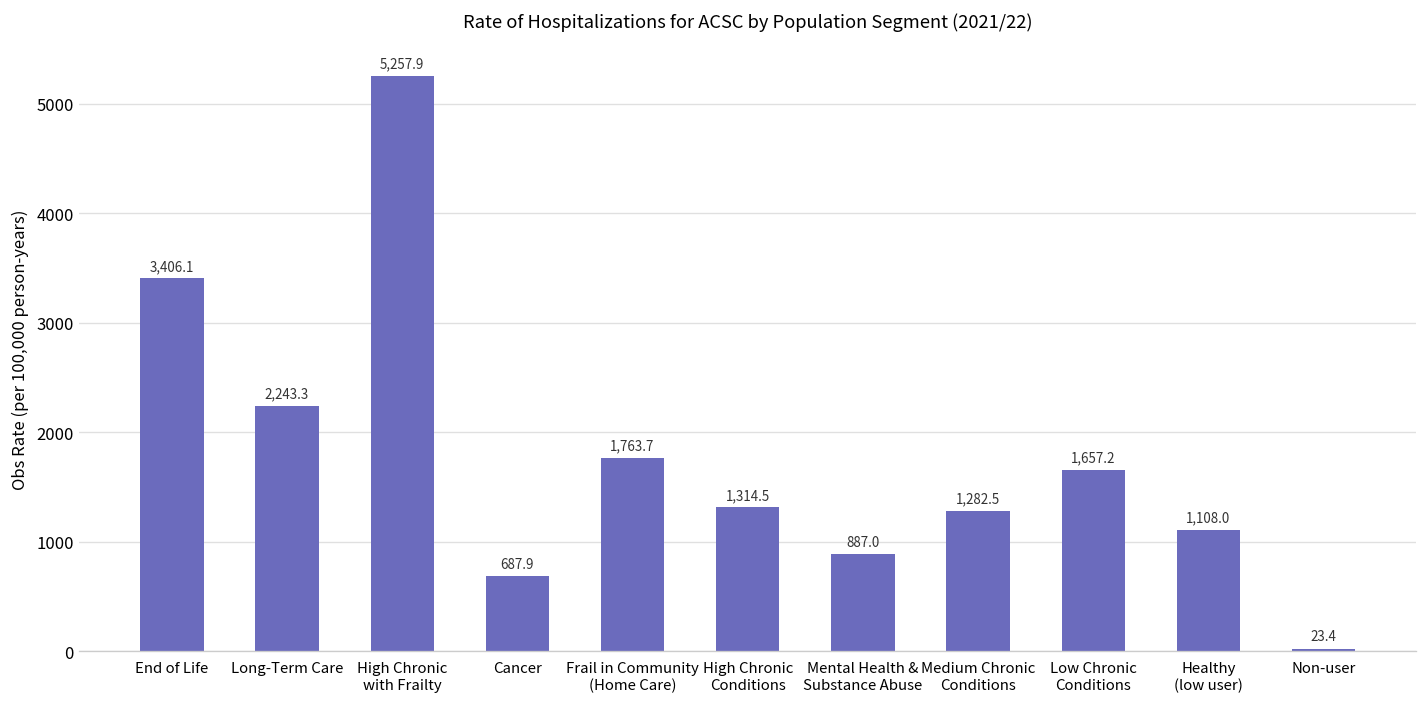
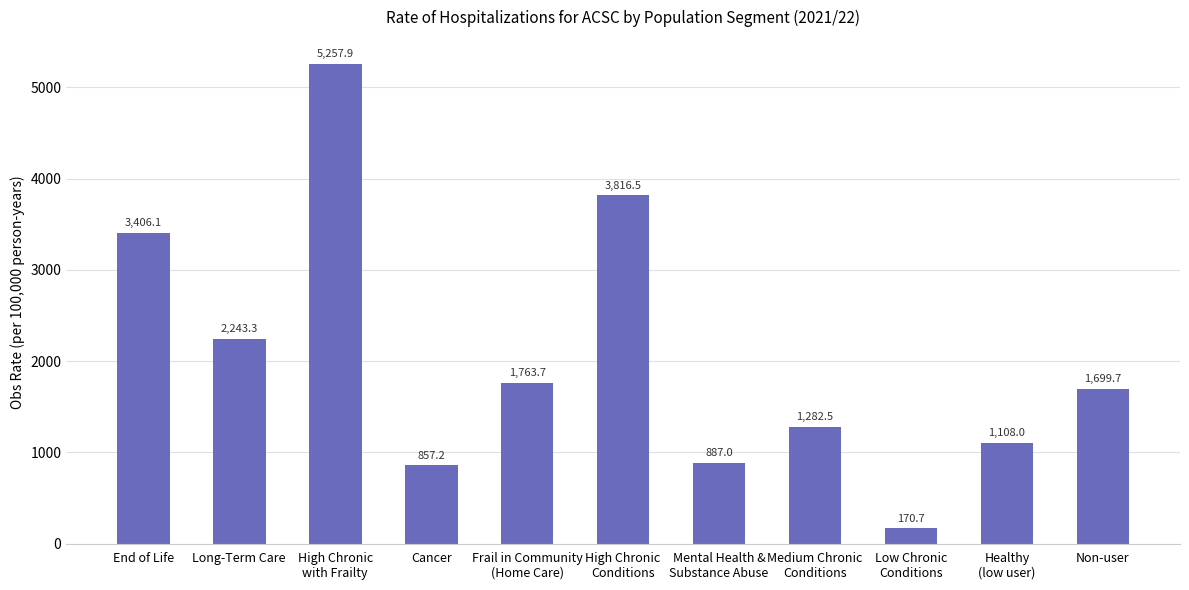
Cancer: 687.9 -> 857.2
High Chronic Conditions: 1,314.5 -> 3,816.5
Low Chronic Conditions: 1,657.2 -> 170.7
Non-user: 23.4 -> 1,699.7
